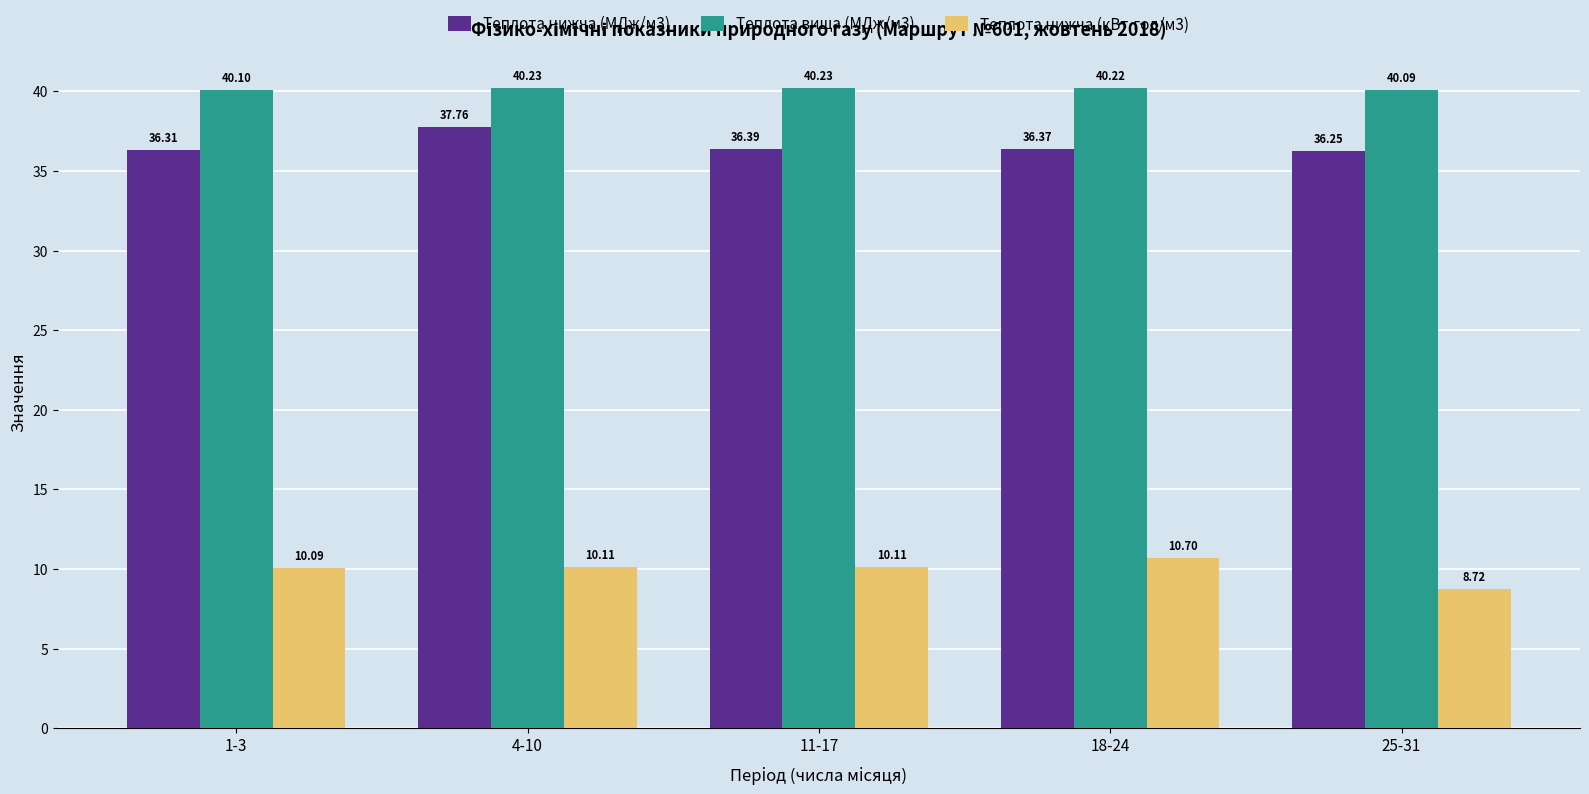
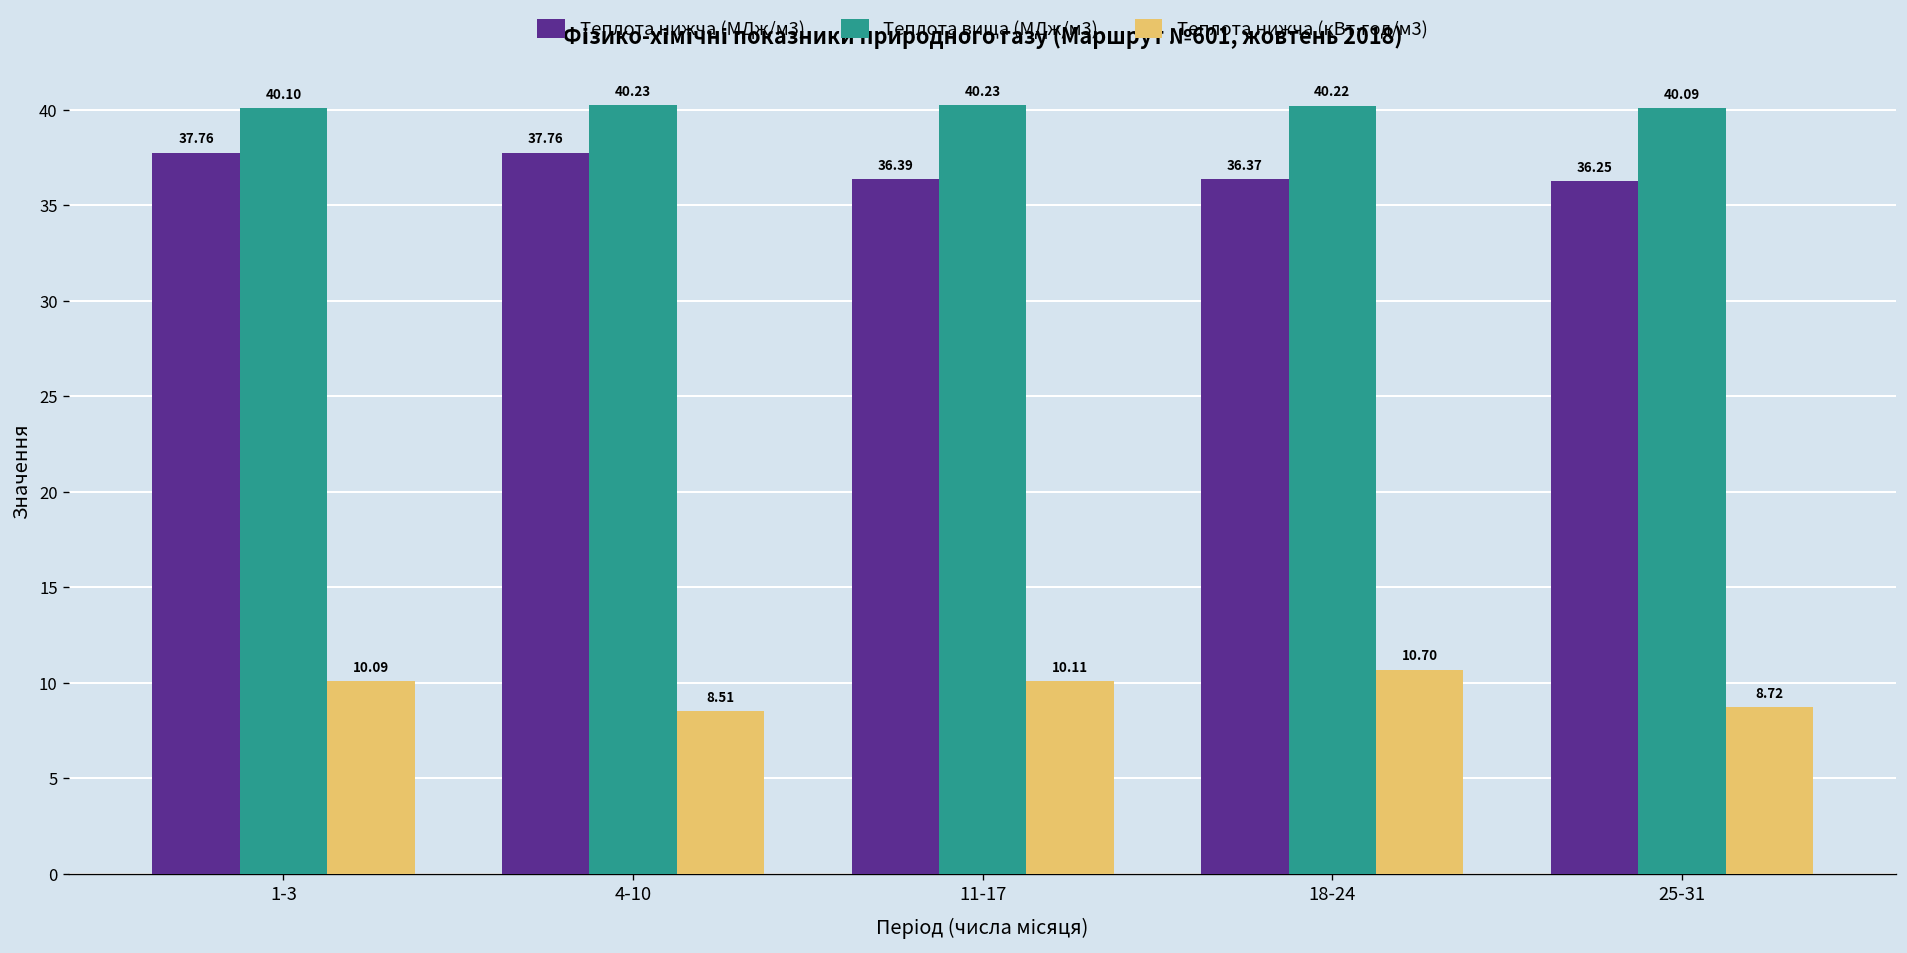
Теплота нижча (МДж/м3), 1-3: 36.31 -> 37.76
Теплота нижча (кВт⋅год/м3), 4-10: 10.11 -> 8.51
